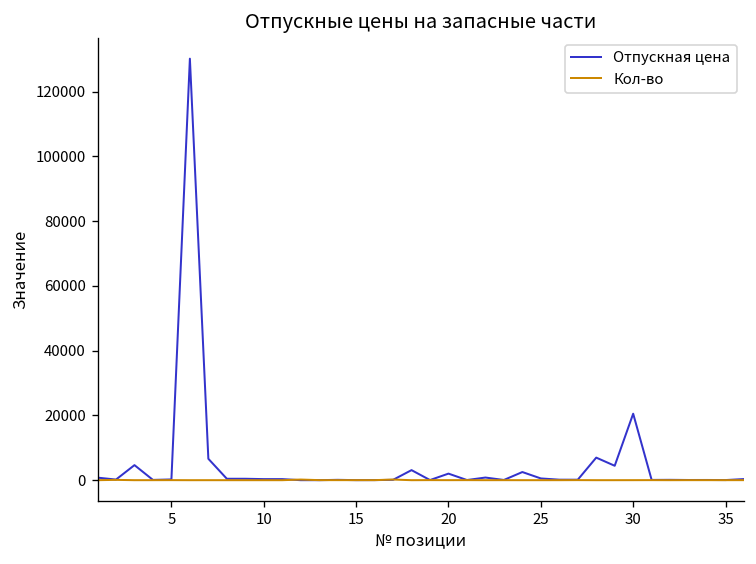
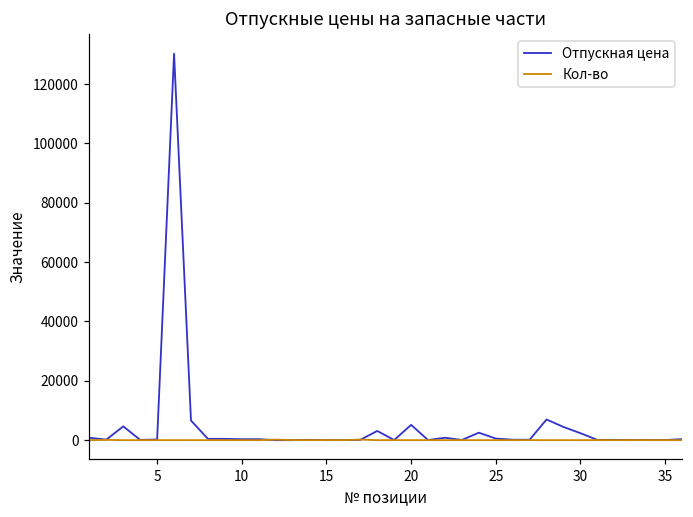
Отпускная цена, 20: 2000 -> 5000
Отпускная цена, 30: 21000 -> 2000
